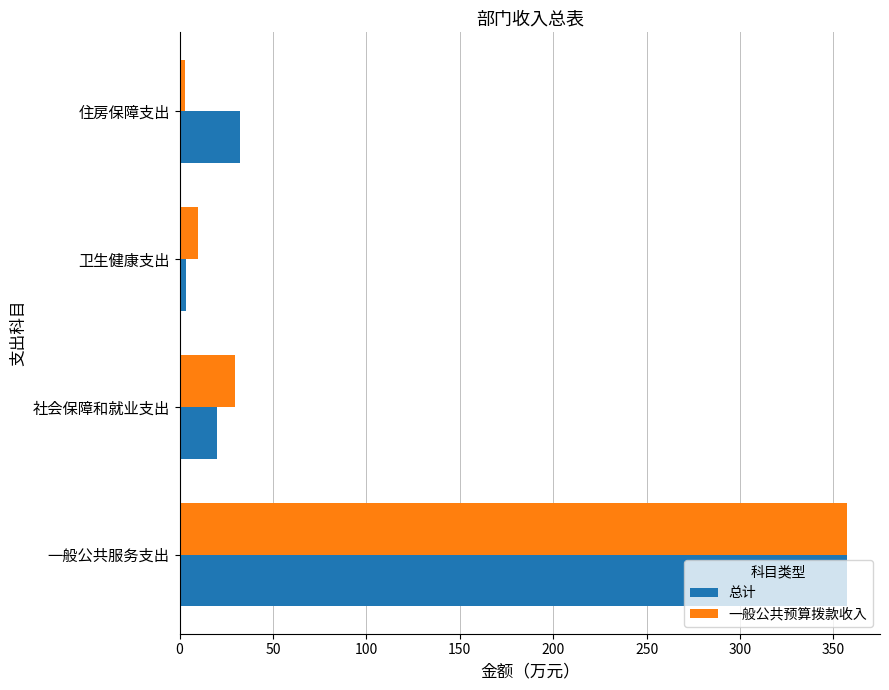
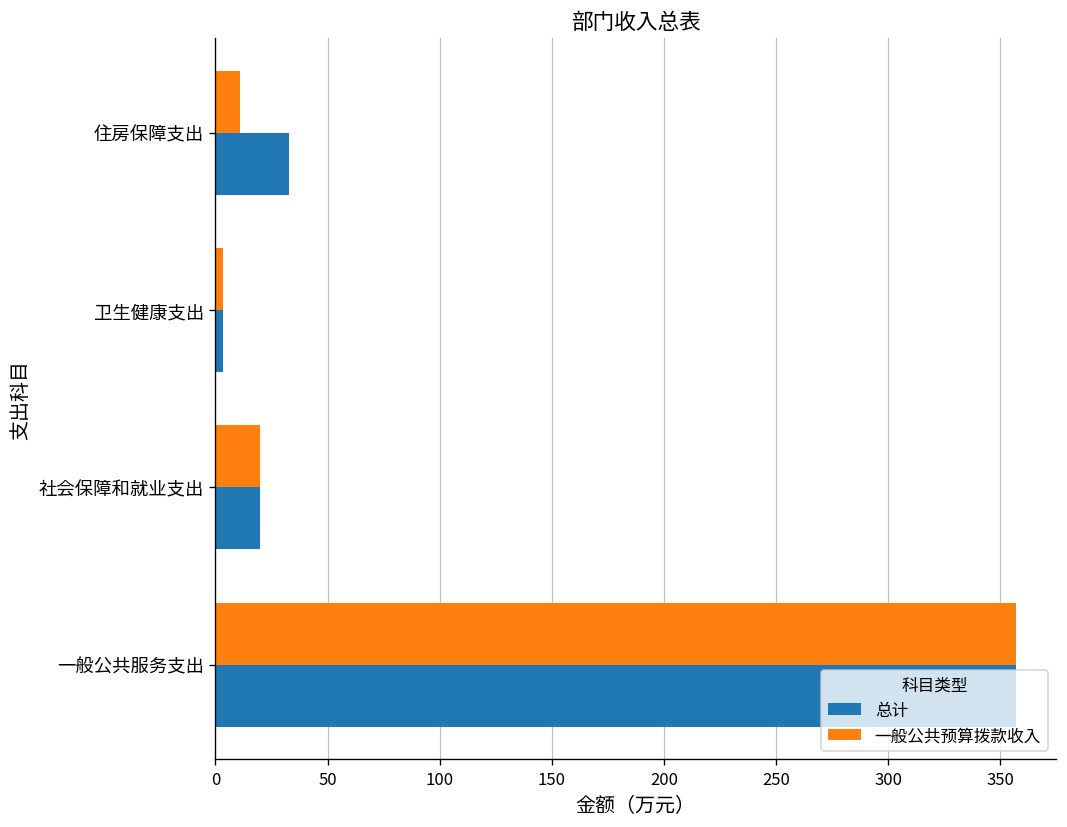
一般公共预算拨款收入, 住房保障支出: 3 -> 11
一般公共预算拨款收入, 卫生健康支出: 10 -> 4
一般公共预算拨款收入, 社会保障和就业支出: 30 -> 20
